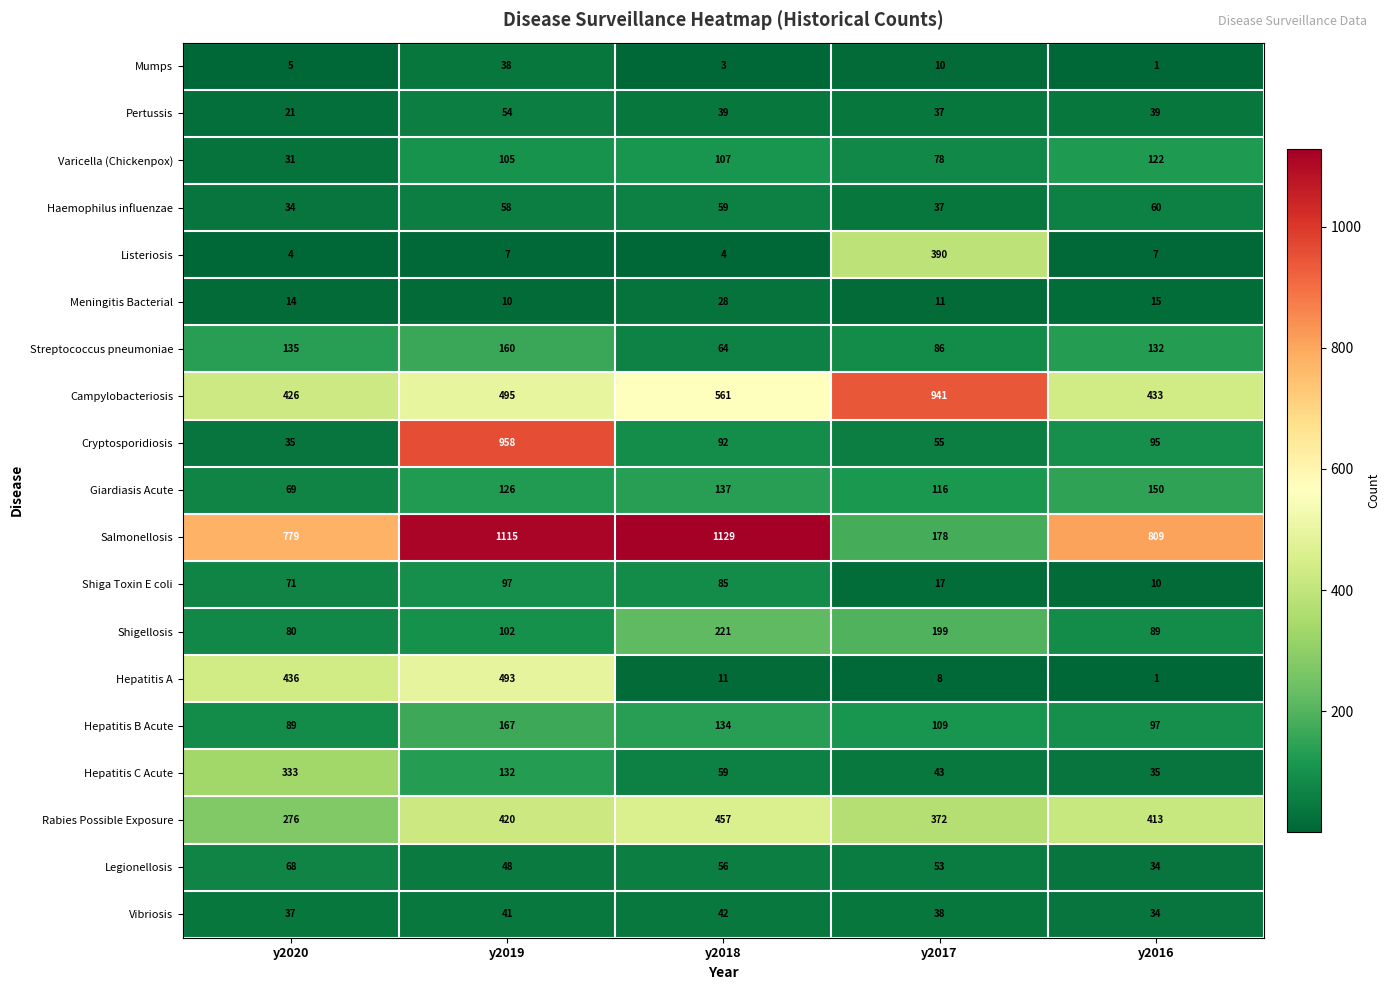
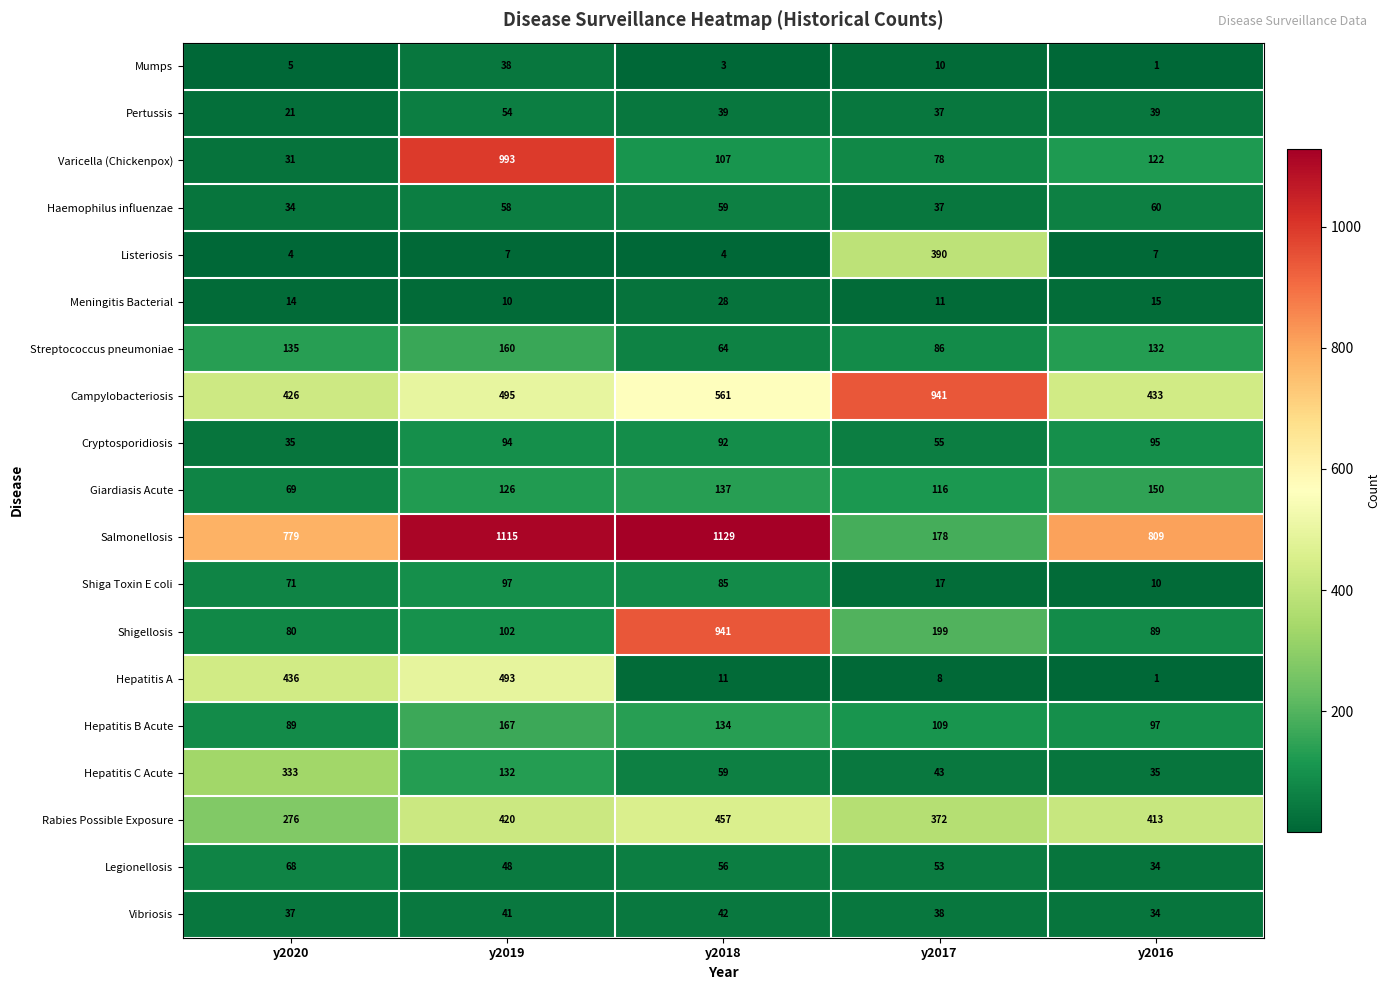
Varicella (Chickenpox), y2019: 105 -> 993
Cryptosporidiosis, y2019: 958 -> 94
Shigellosis, y2018: 221 -> 941
